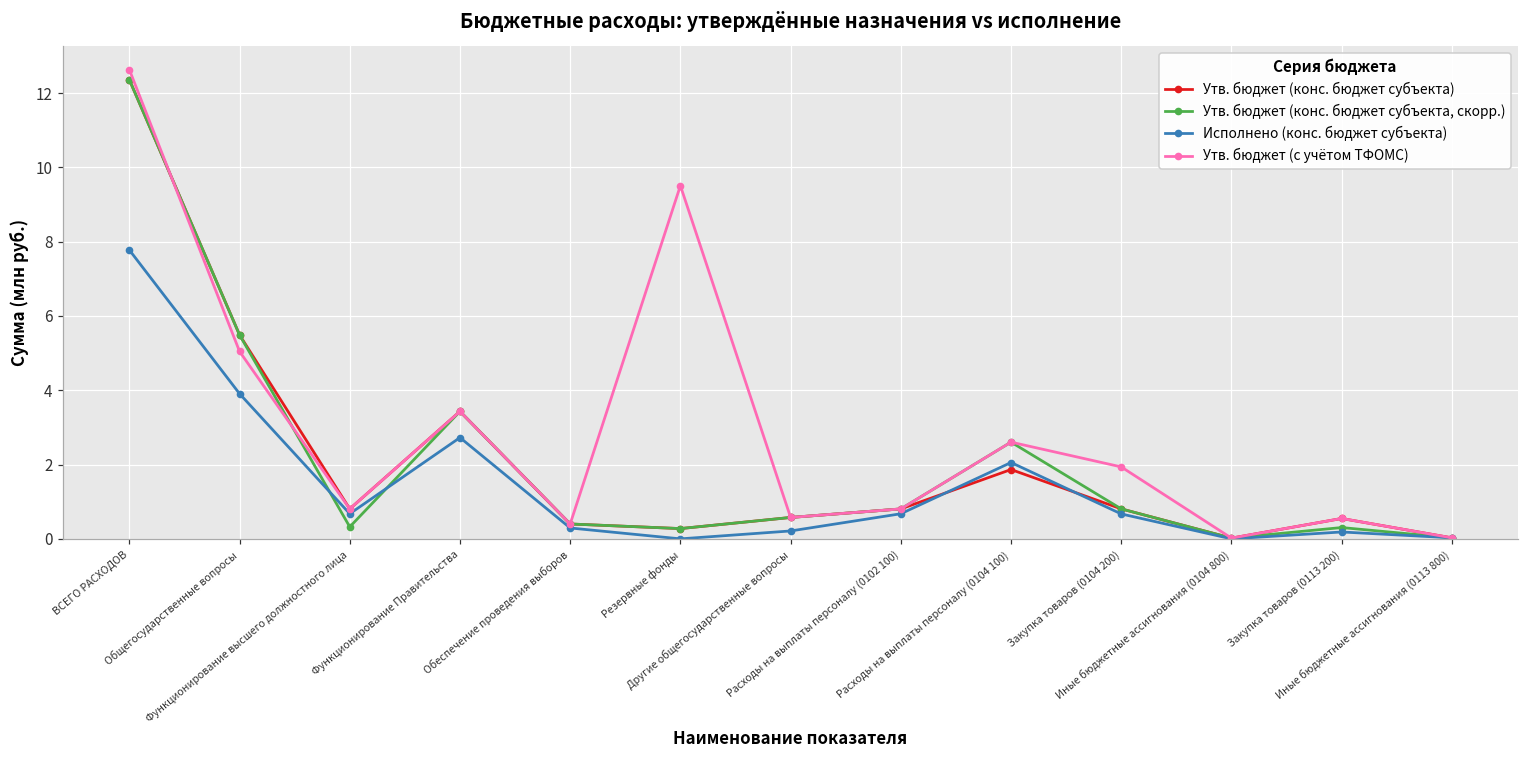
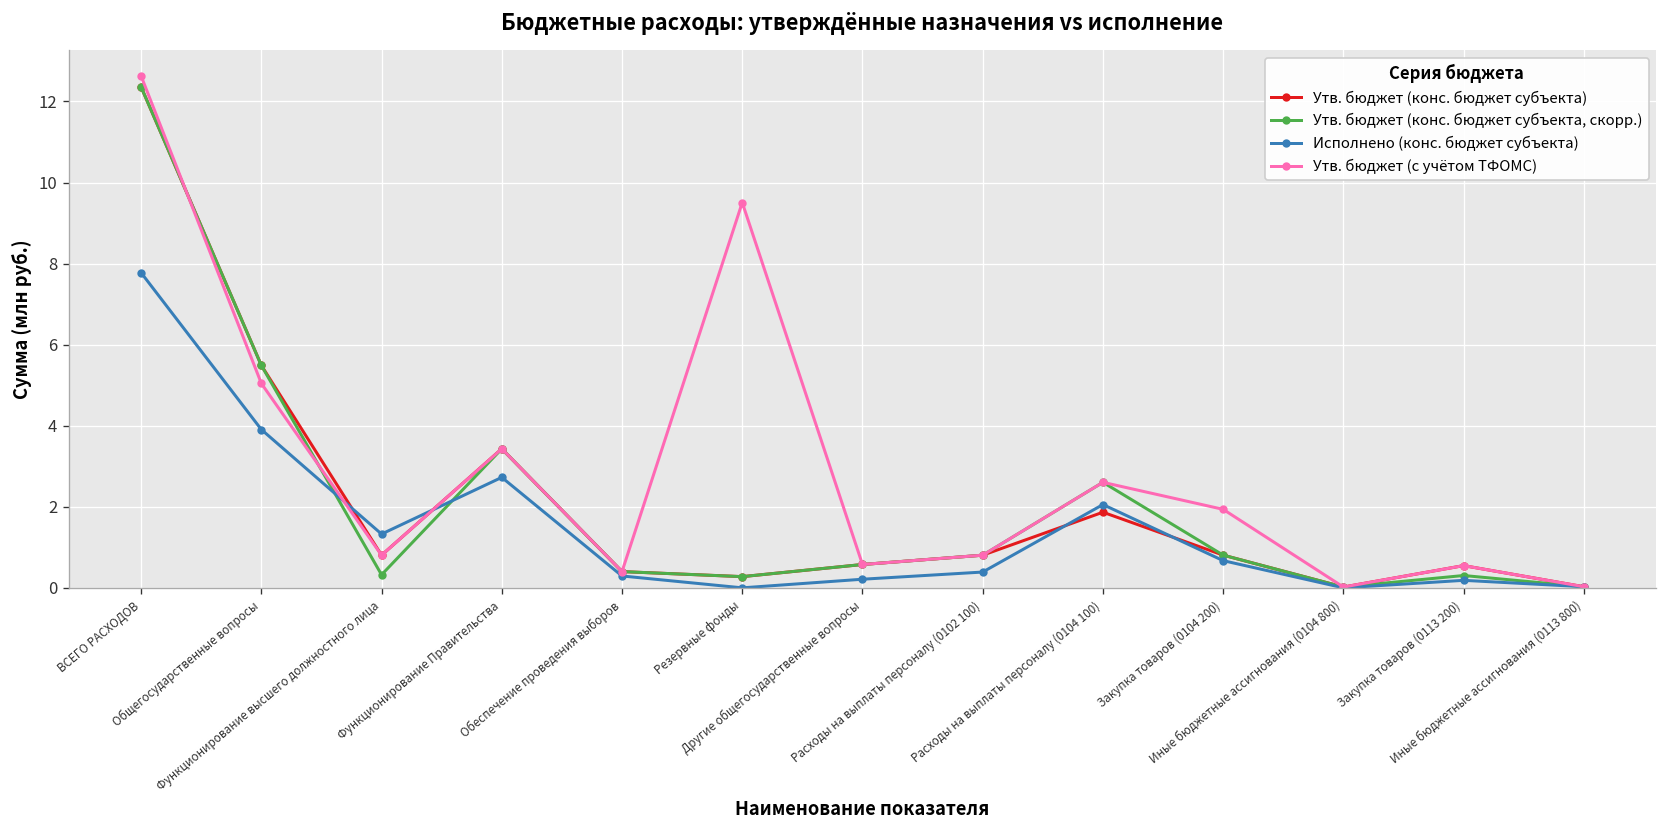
Исполнено (конс. бюджет субъекта), Функционирование высшего должностного лица: 0.7 -> 1.3
Исполнено (конс. бюджет субъекта), Расходы на выплаты персоналу (0102 100): 0.7 -> 0.4
